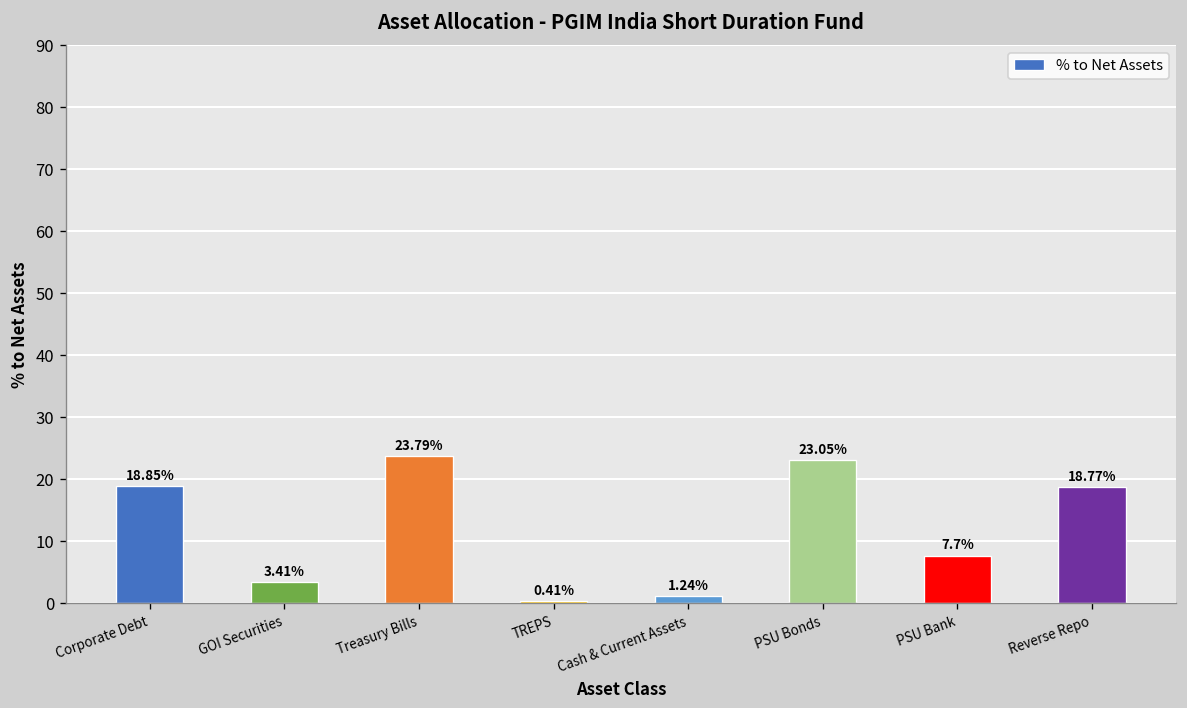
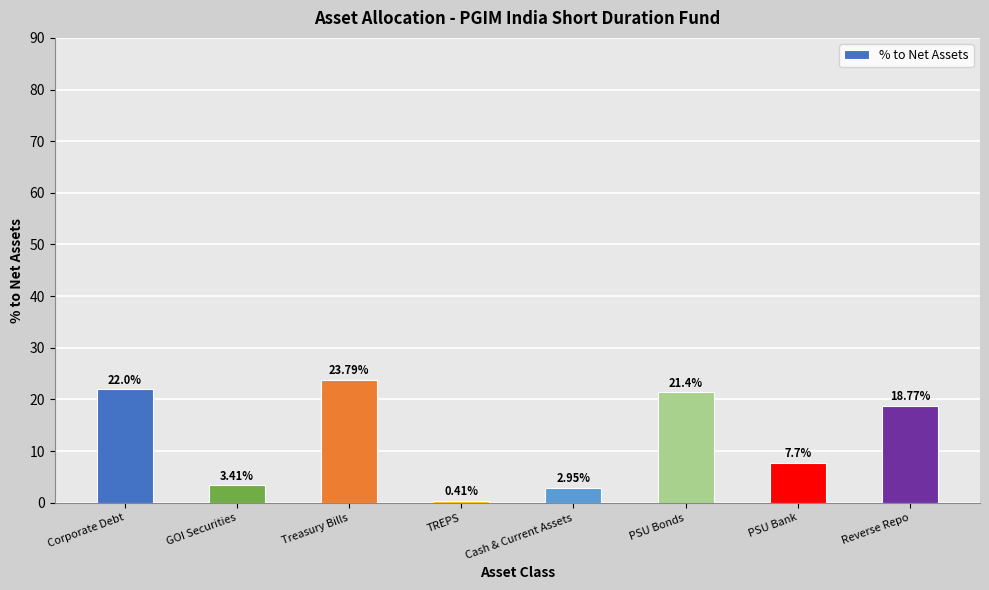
Corporate Debt: 18.85% -> 22.0%
Cash & Current Assets: 1.24% -> 2.95%
PSU Bonds: 23.05% -> 21.4%
